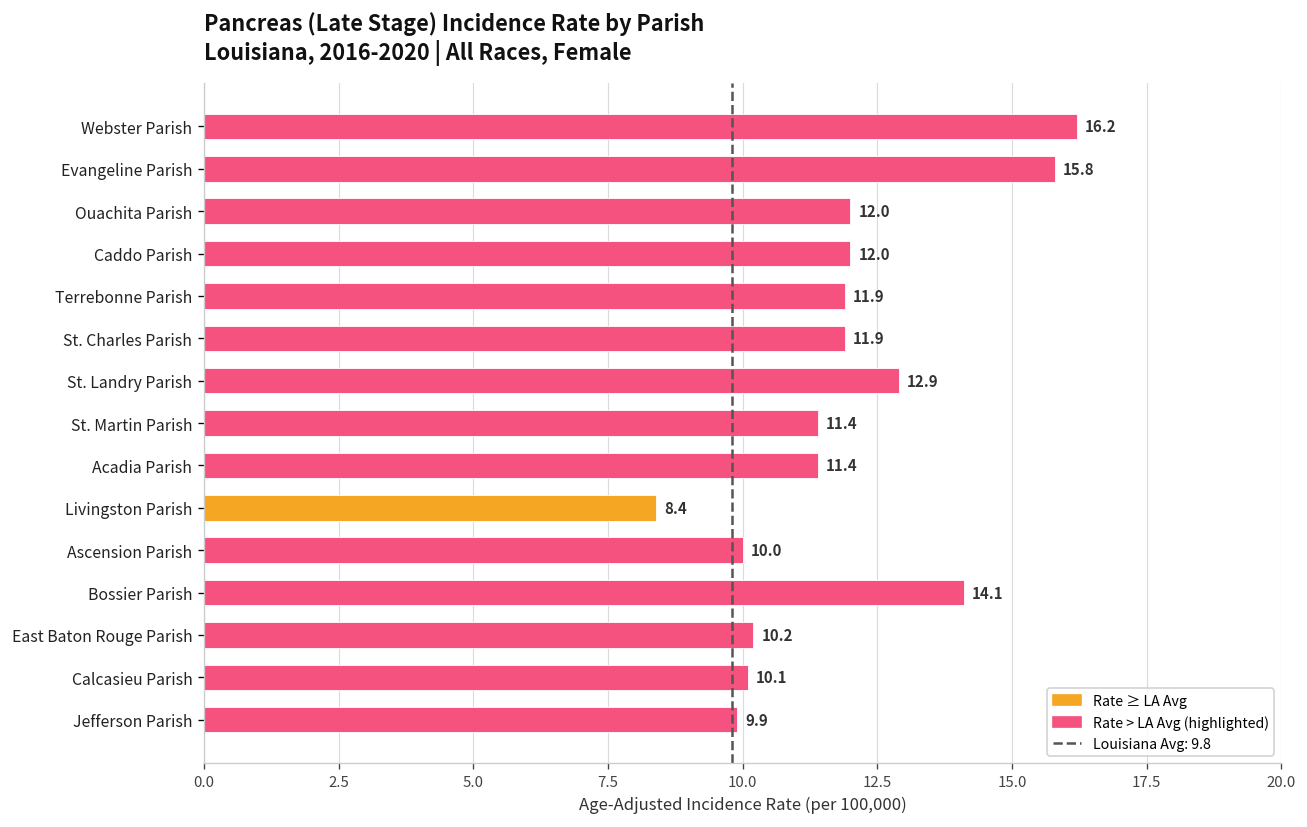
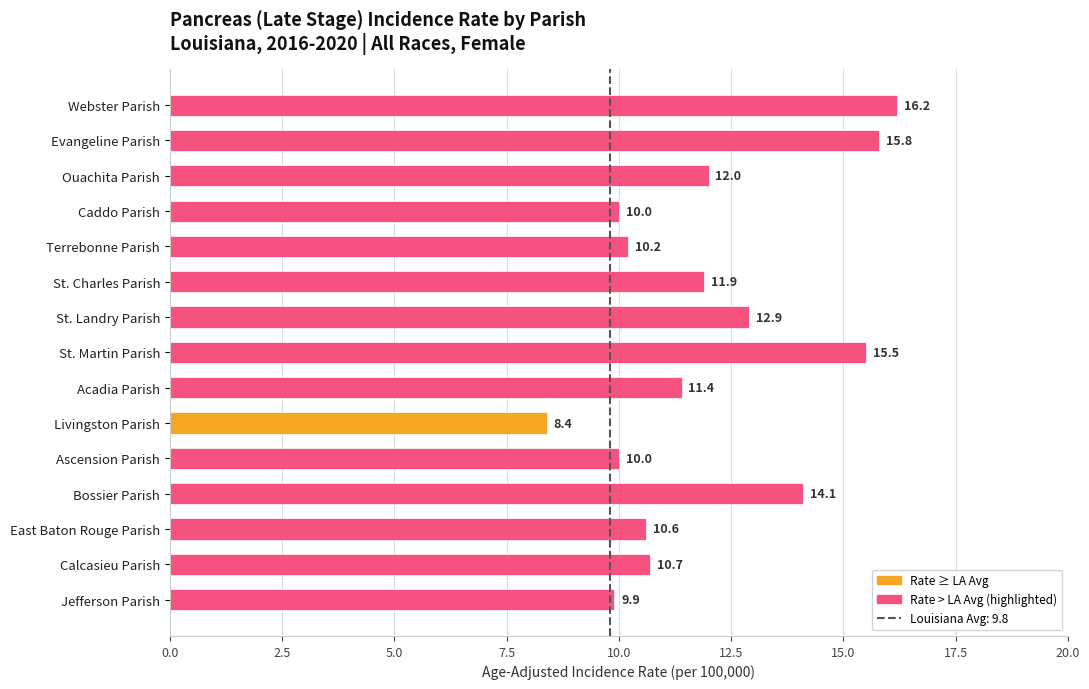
Caddo Parish: 12.0 -> 10.0
Terrebonne Parish: 11.9 -> 10.2
St. Martin Parish: 11.4 -> 15.5
East Baton Rouge Parish: 10.2 -> 10.6
Calcasieu Parish: 10.1 -> 10.7
